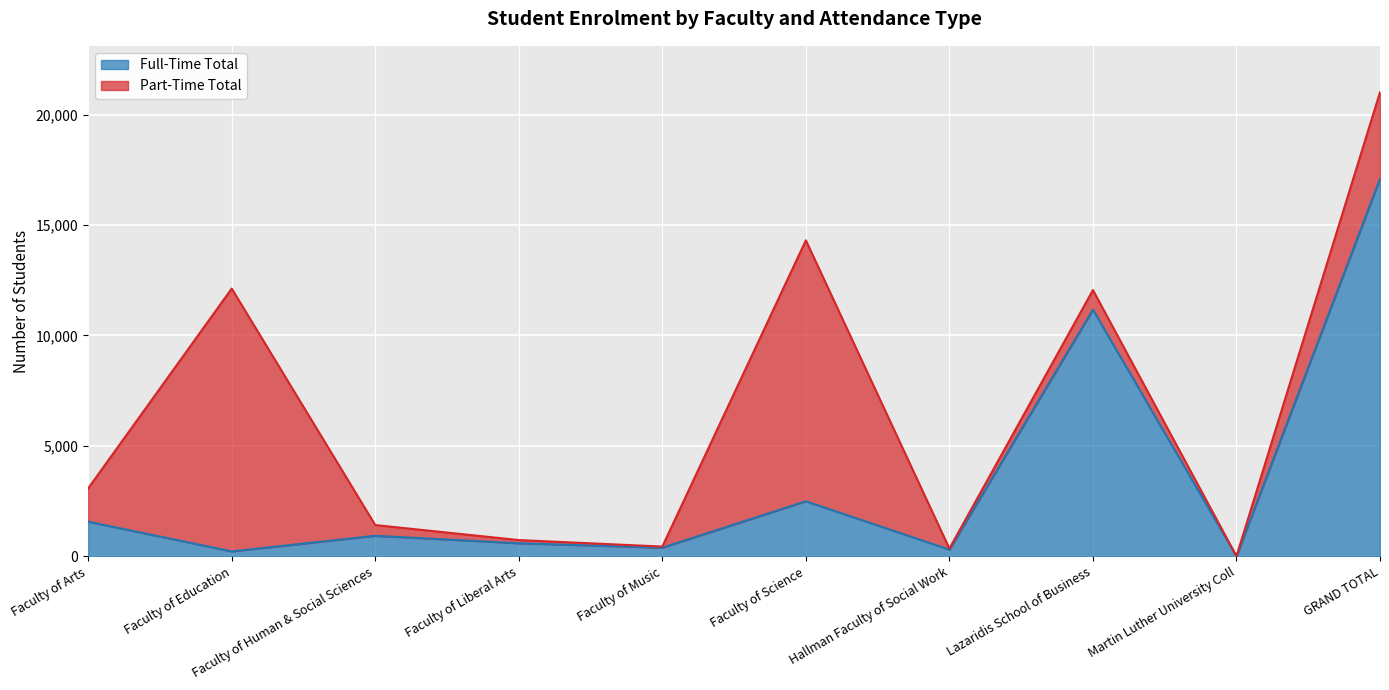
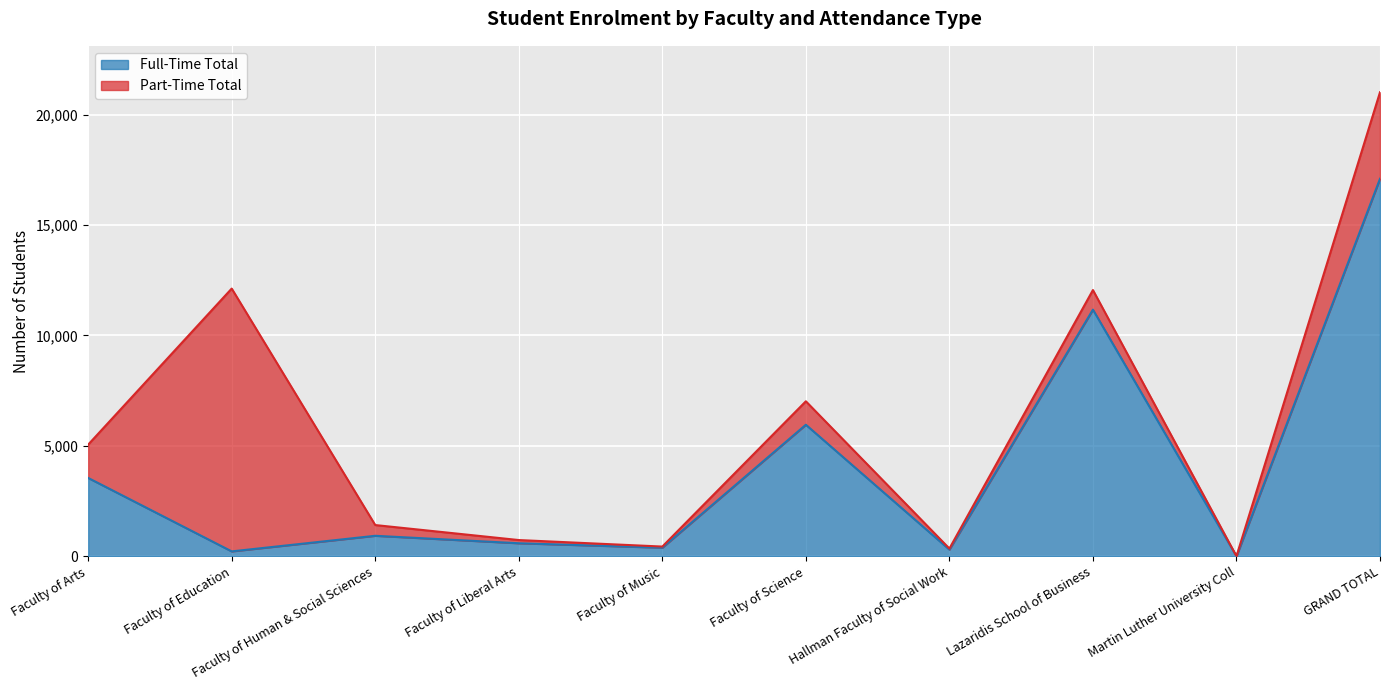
Full-Time Total, Faculty of Arts: 1,600 -> 3,500
Full-Time Total, Faculty of Science: 2,500 -> 6,000
Part-Time Total, Faculty of Science: 11,800 -> 1,100
